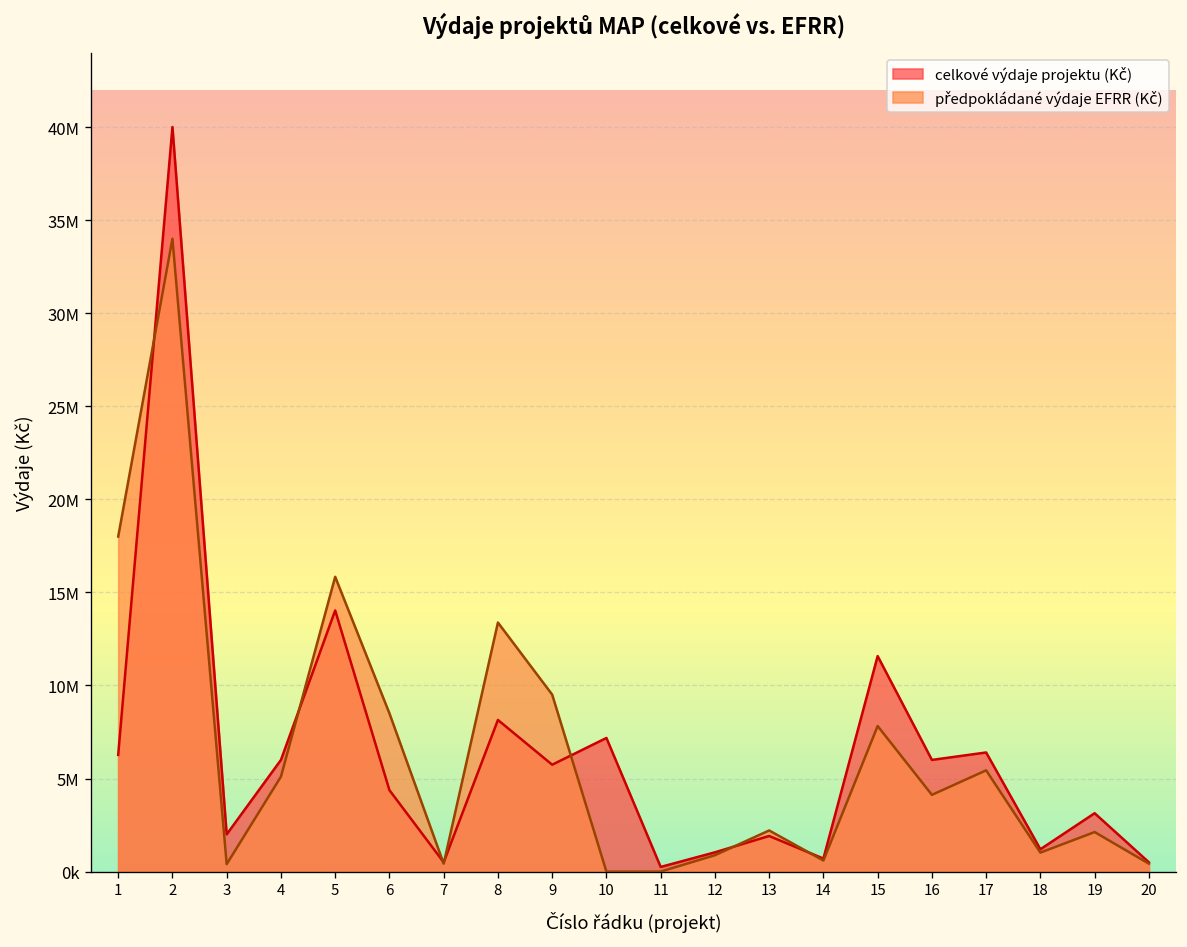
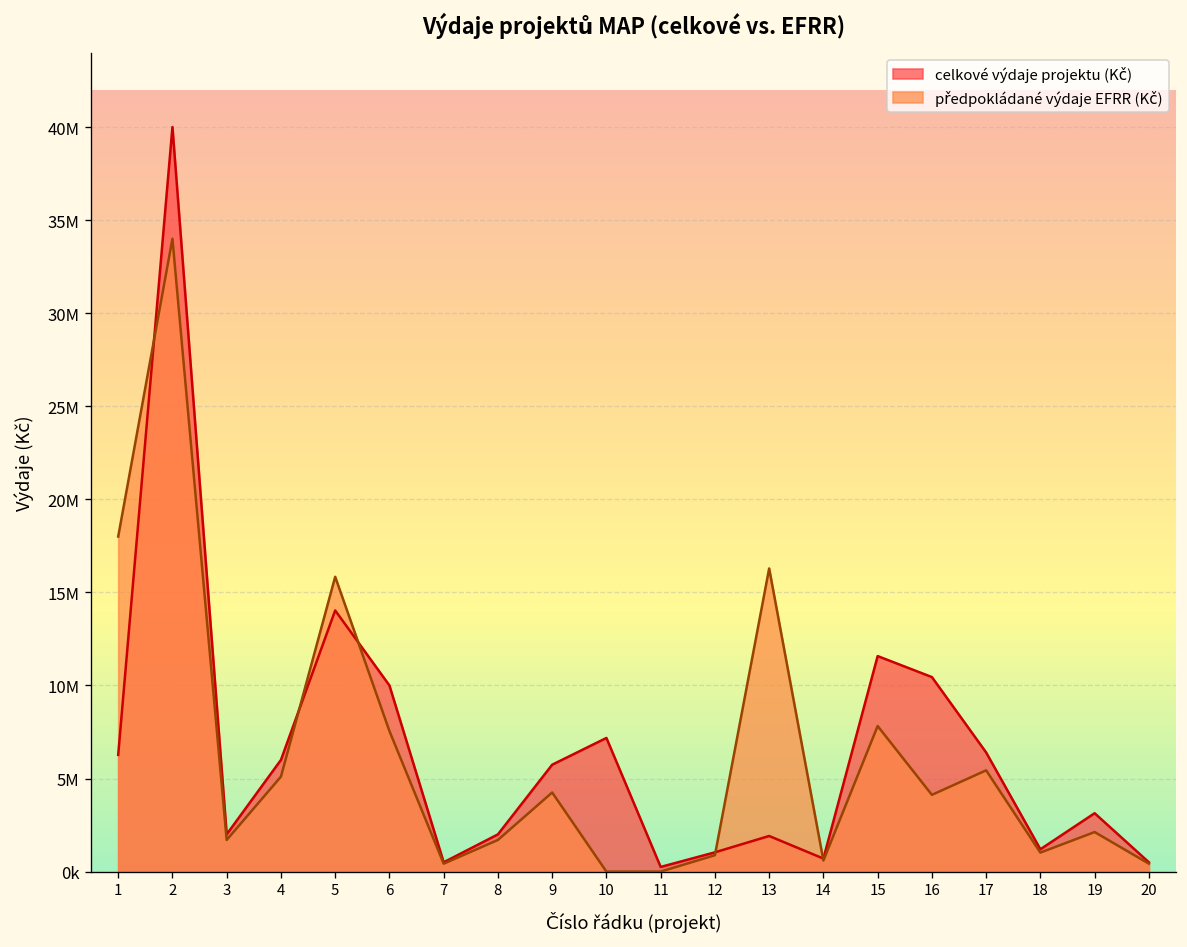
předpokládané výdaje EFRR (Kč), 3: 400000 -> 1700000
celkové výdaje projektu (Kč), 6: 4400000 -> 10000000
předpokládané výdaje EFRR (Kč), 6: 8500000 -> 7600000
celkové výdaje projektu (Kč), 8: 8100000 -> 2000000
předpokládané výdaje EFRR (Kč), 8: 13400000 -> 1700000
předpokládané výdaje EFRR (Kč), 9: 9500000 -> 4300000
předpokládané výdaje EFRR (Kč), 13: 2200000 -> 16300000
celkové výdaje projektu (Kč), 16: 6000000 -> 10500000
